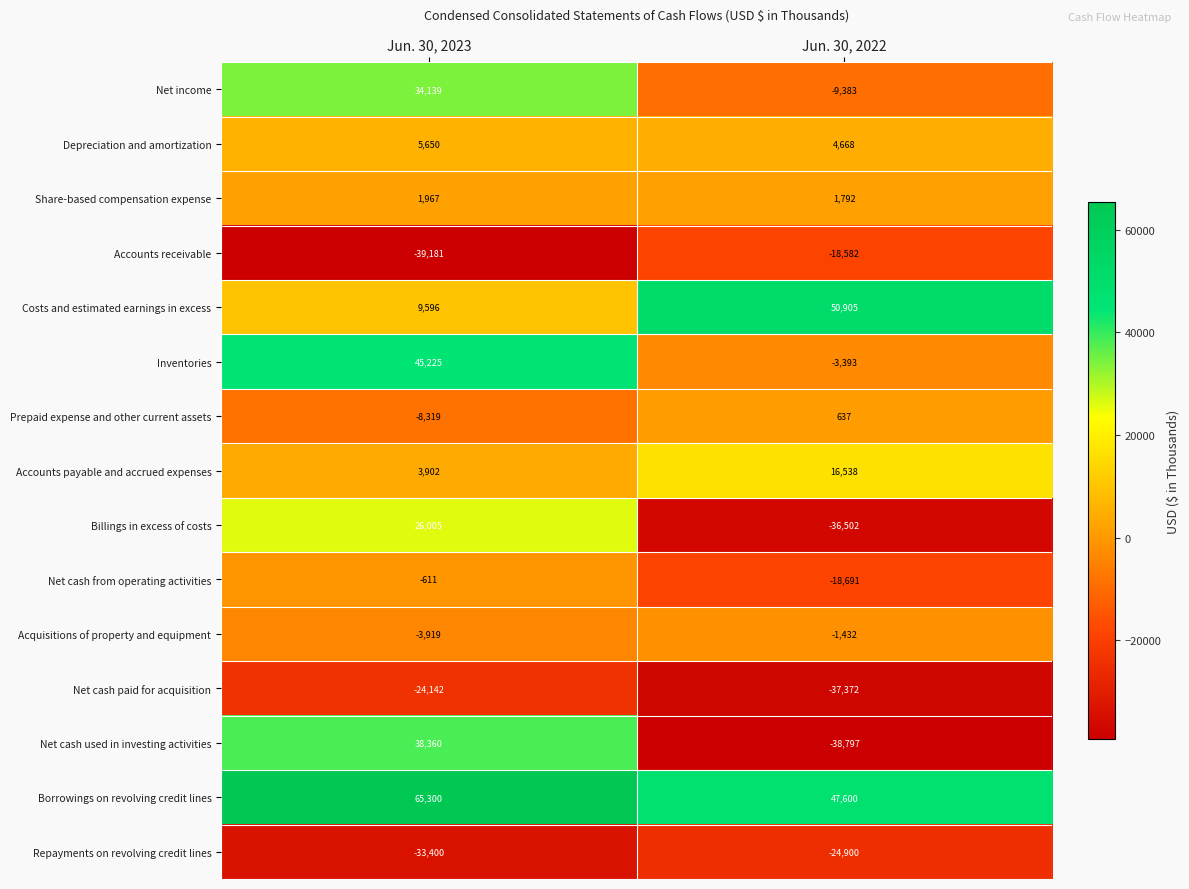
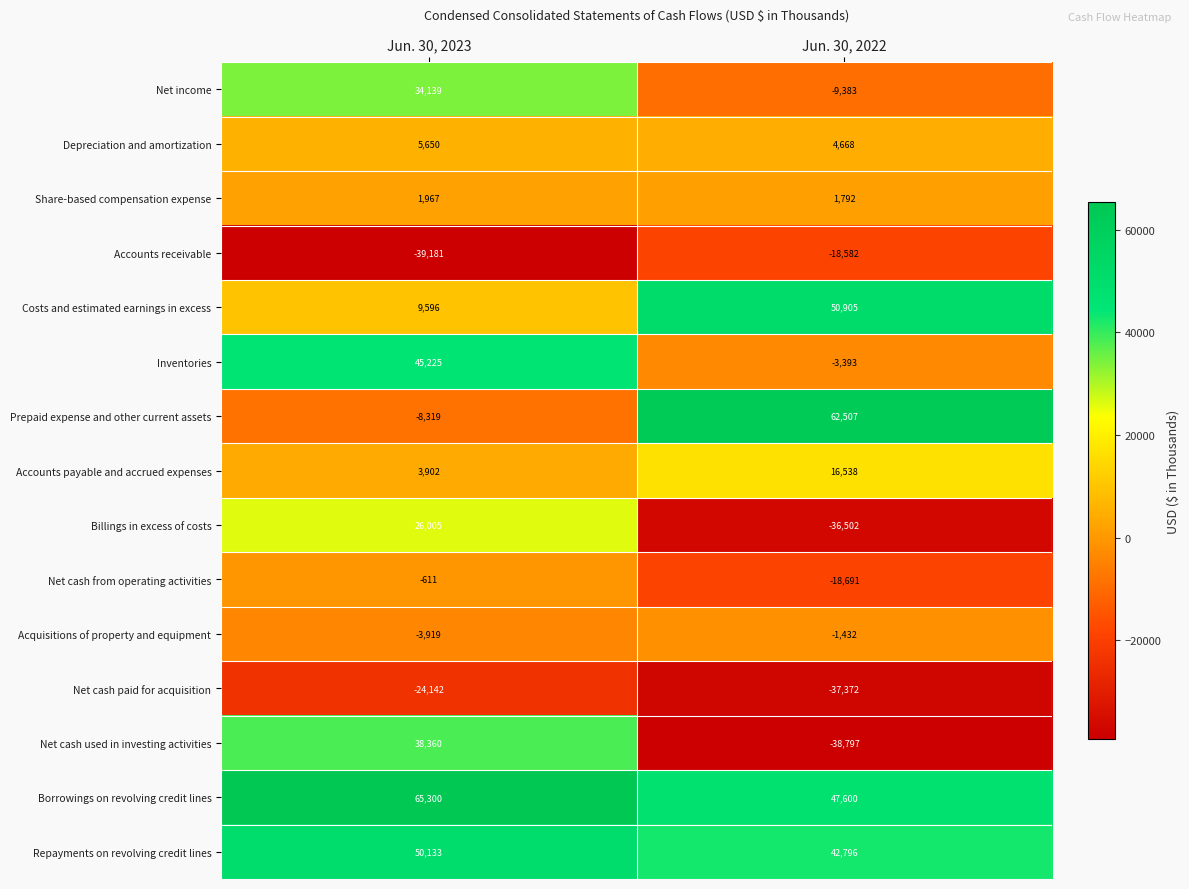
Prepaid expense and other current assets, Jun. 30, 2022: 637 -> 62,507
Repayments on revolving credit lines, Jun. 30, 2023: -33,400 -> 50,133
Repayments on revolving credit lines, Jun. 30, 2022: -24,900 -> 42,796
